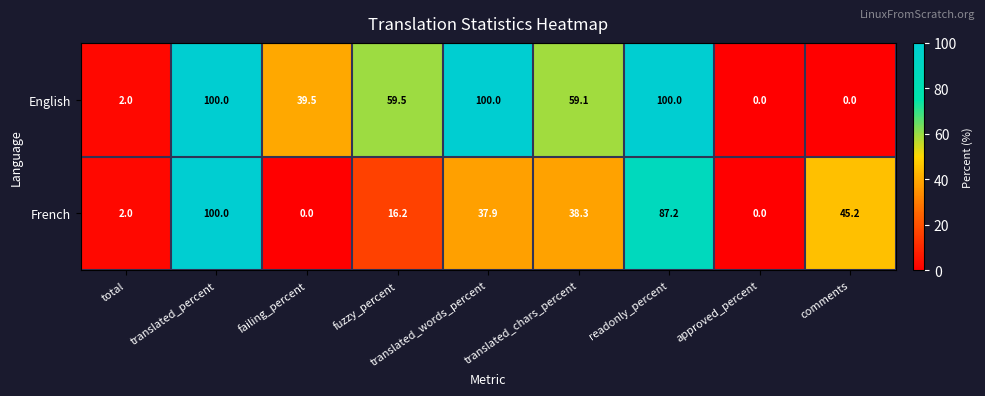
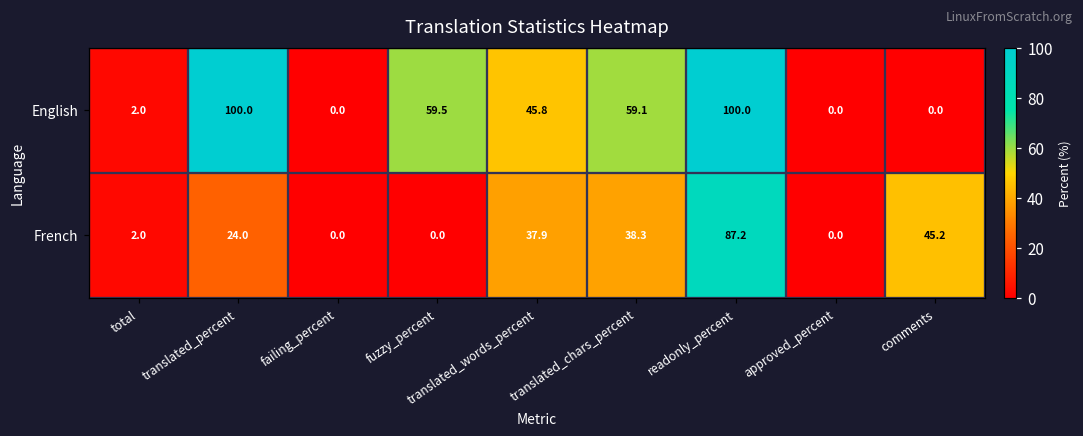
English, failing_percent: 39.5 -> 0.0
English, translated_words_percent: 100.0 -> 45.8
French, translated_percent: 100.0 -> 24.0
French, fuzzy_percent: 16.2 -> 0.0
